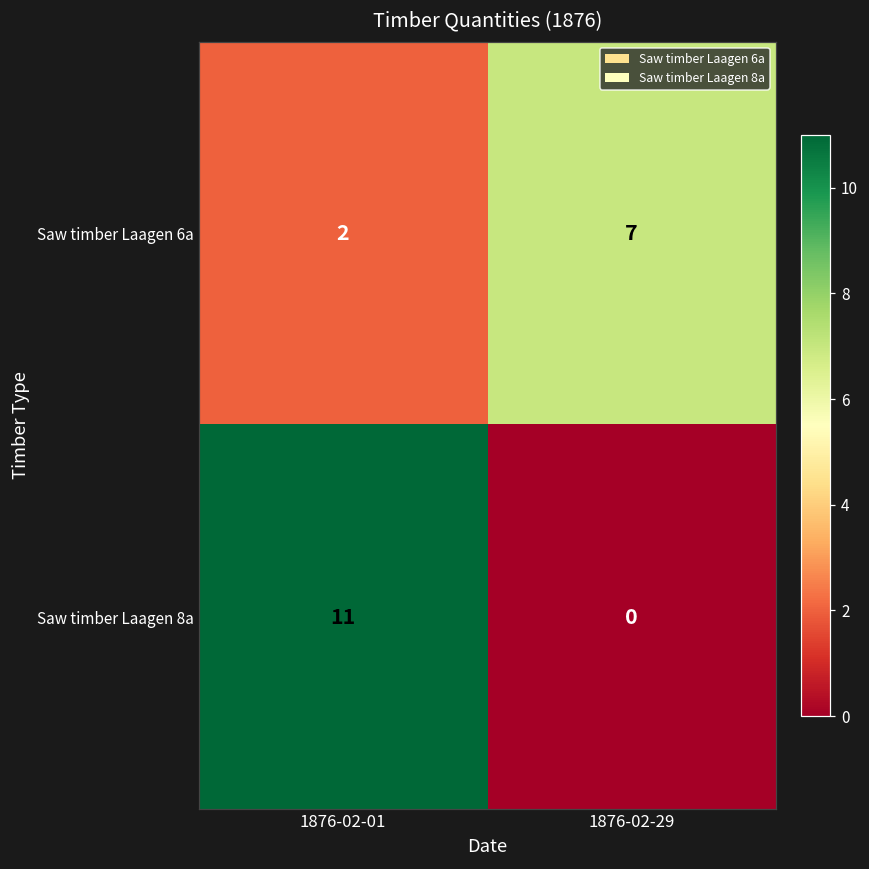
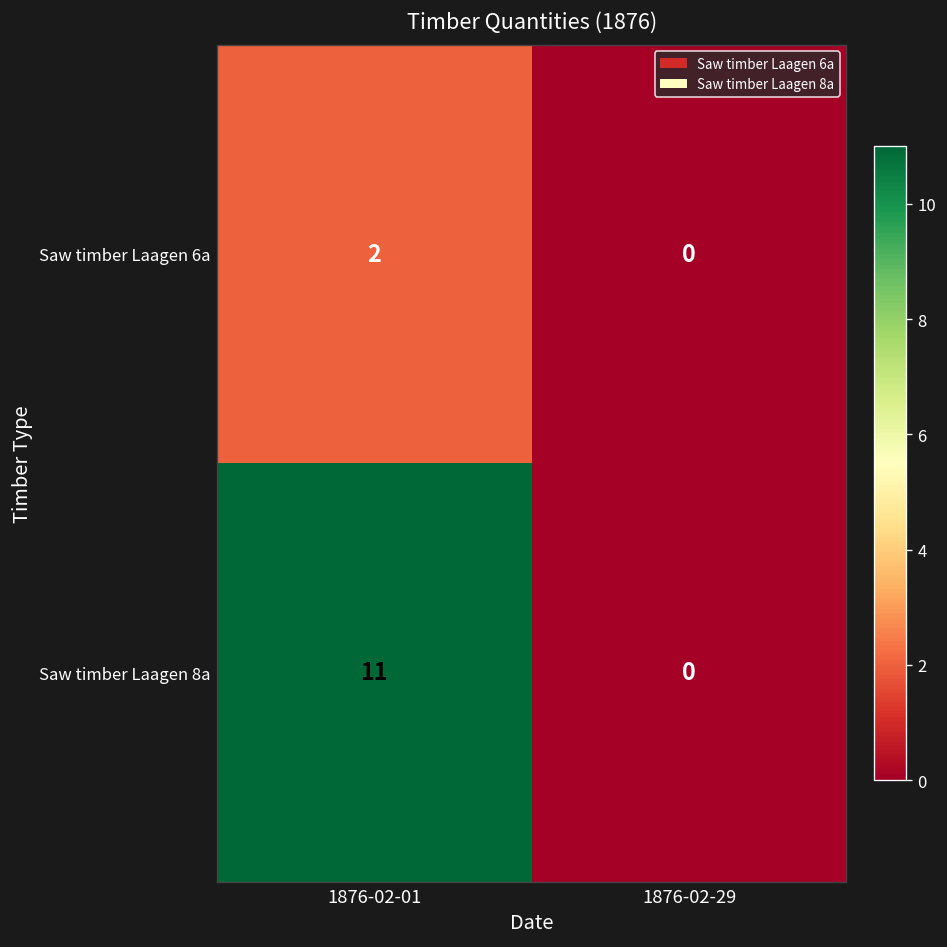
Saw timber Laagen 6a, 1876-02-29: 7 -> 0
